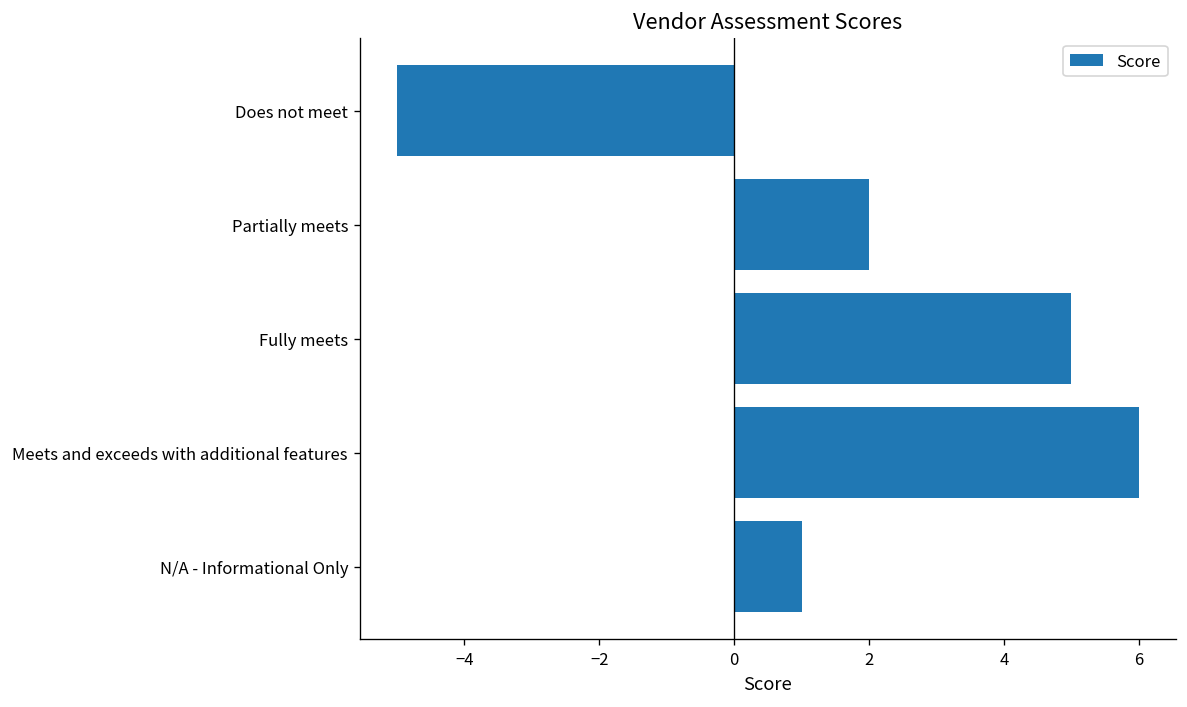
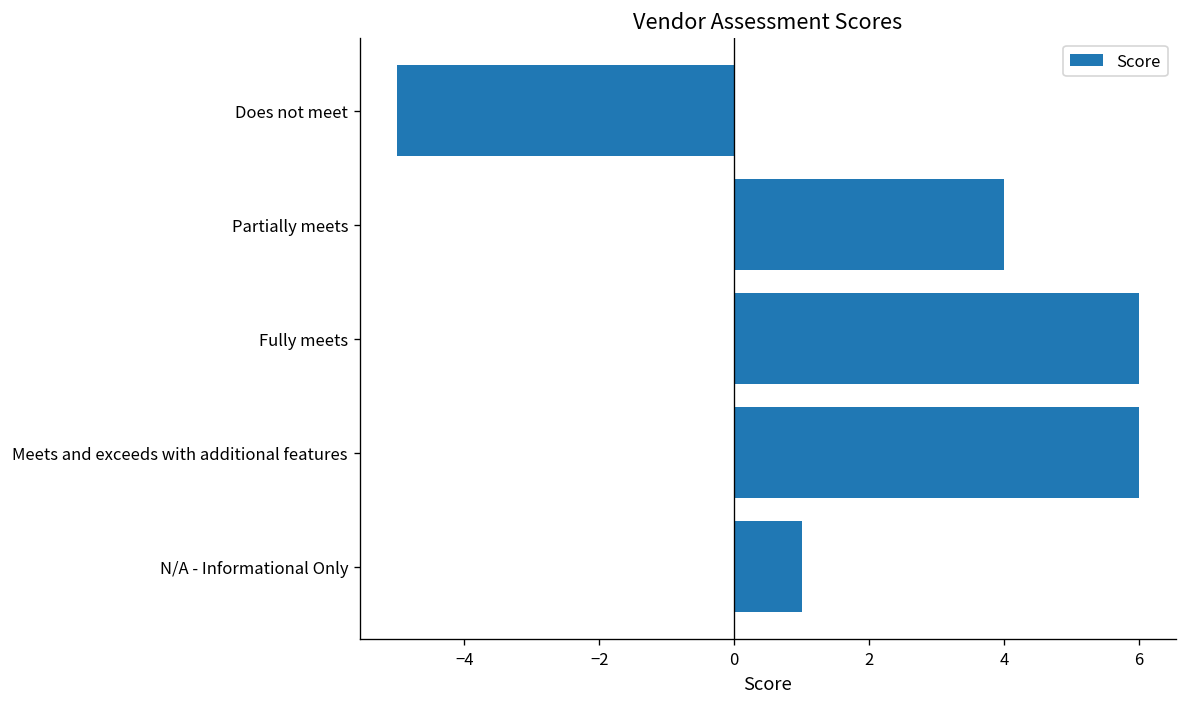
Partially meets: 2 -> 4
Fully meets: 5 -> 6
